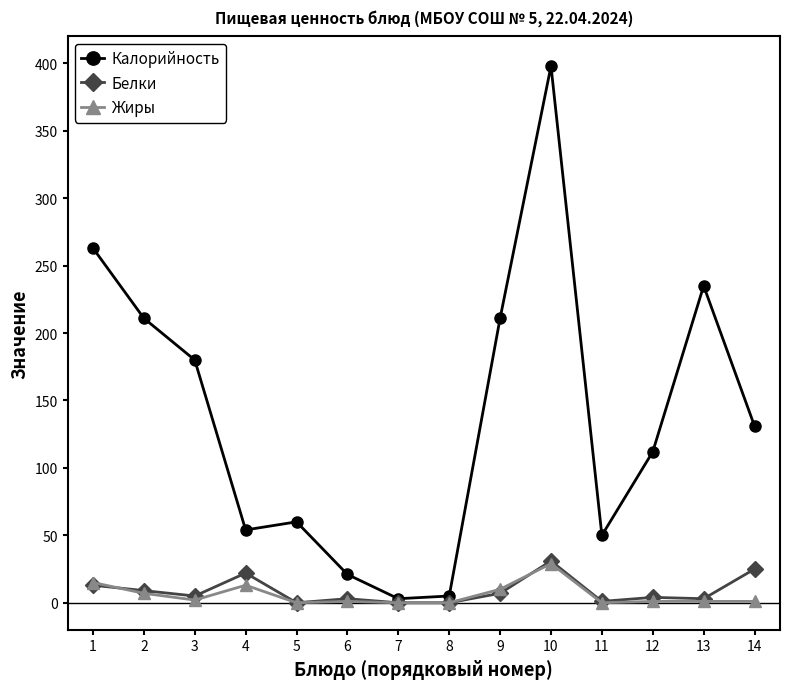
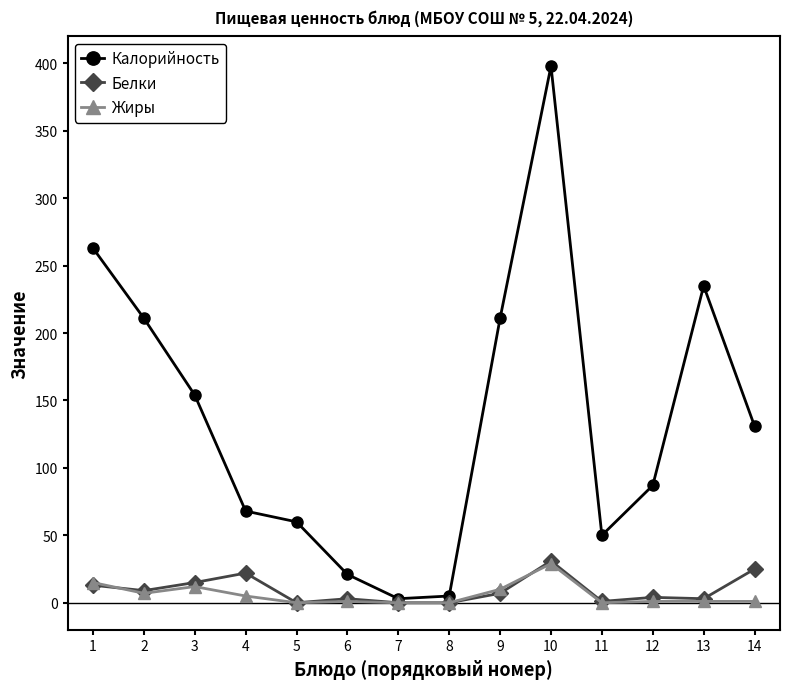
Калорийность, 3: 180 -> 154
Белки, 3: 5 -> 15
Жиры, 3: 2 -> 12
Калорийность, 4: 54 -> 68
Жиры, 4: 13 -> 5
Калорийность, 12: 112 -> 87
